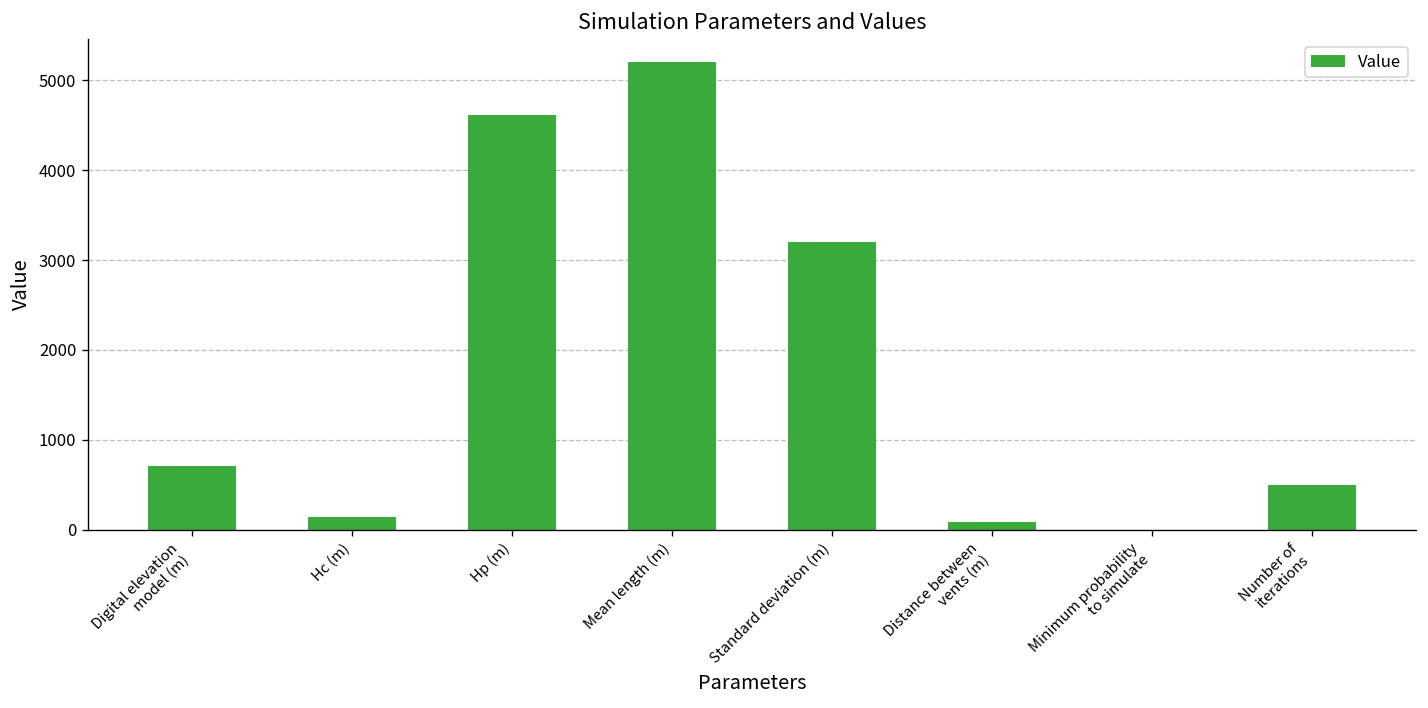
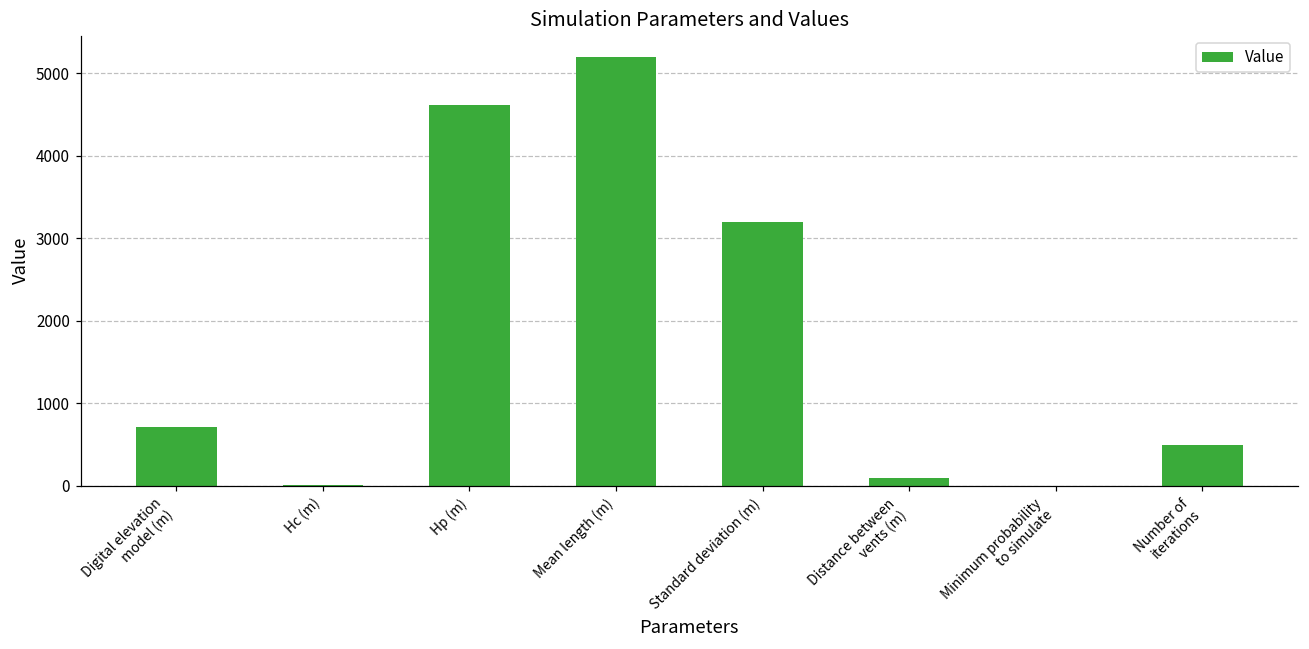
Hc (m): 100 -> 0
